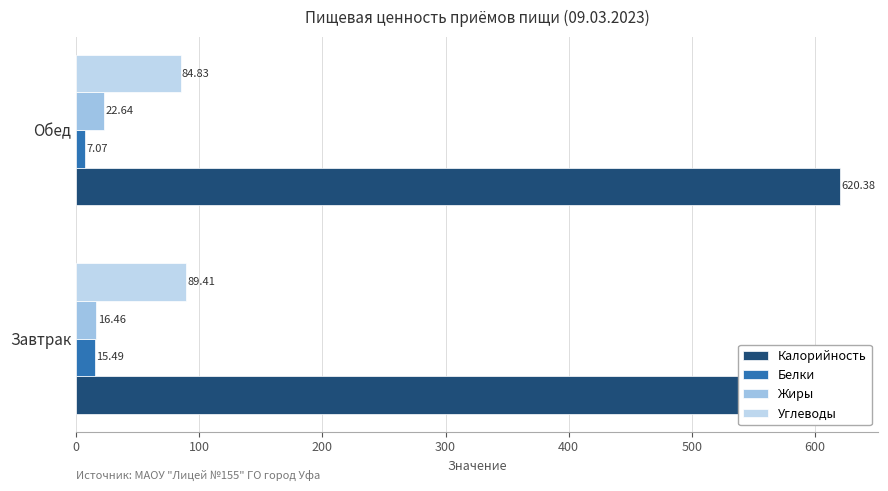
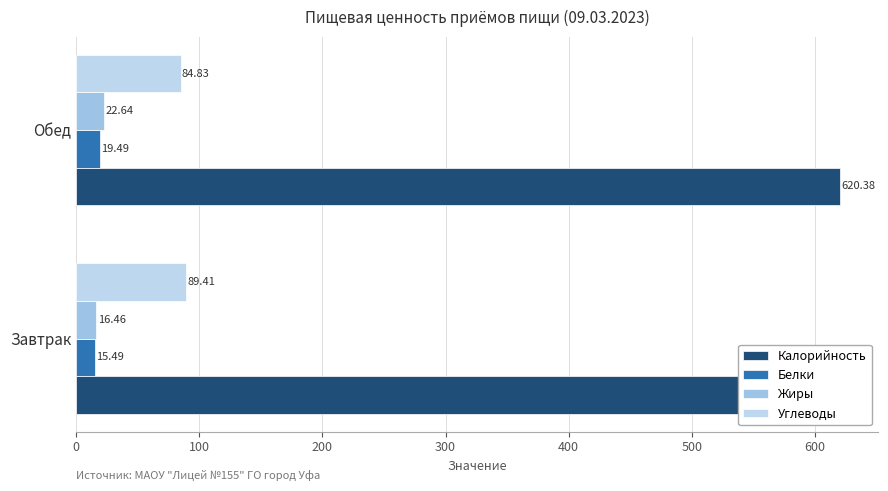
Белки, Обед: 7.07 -> 19.49
